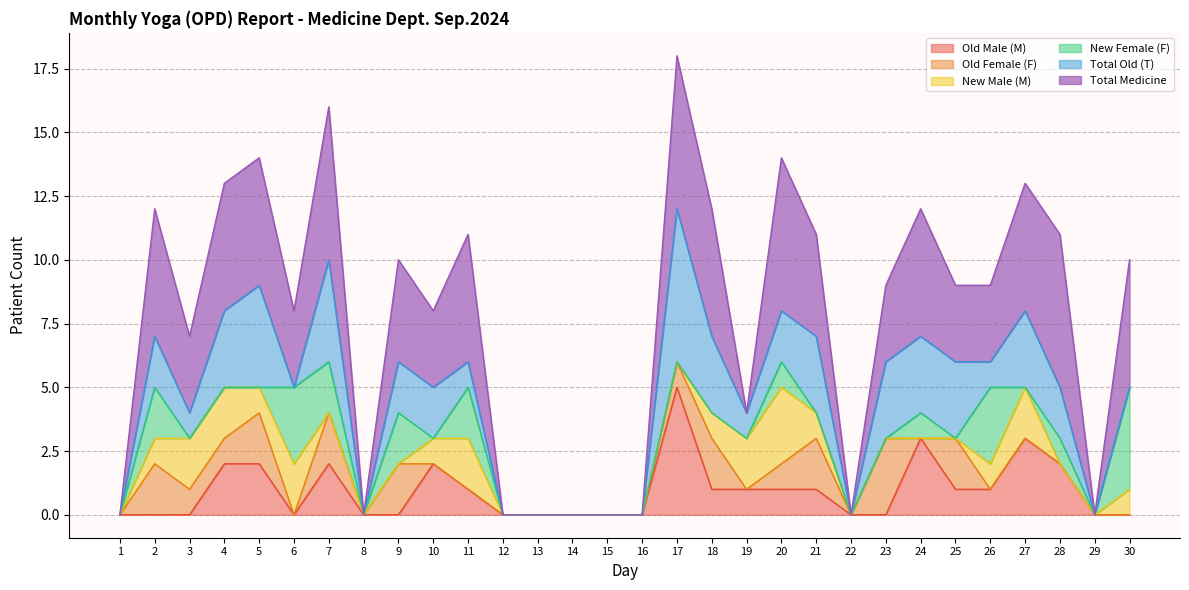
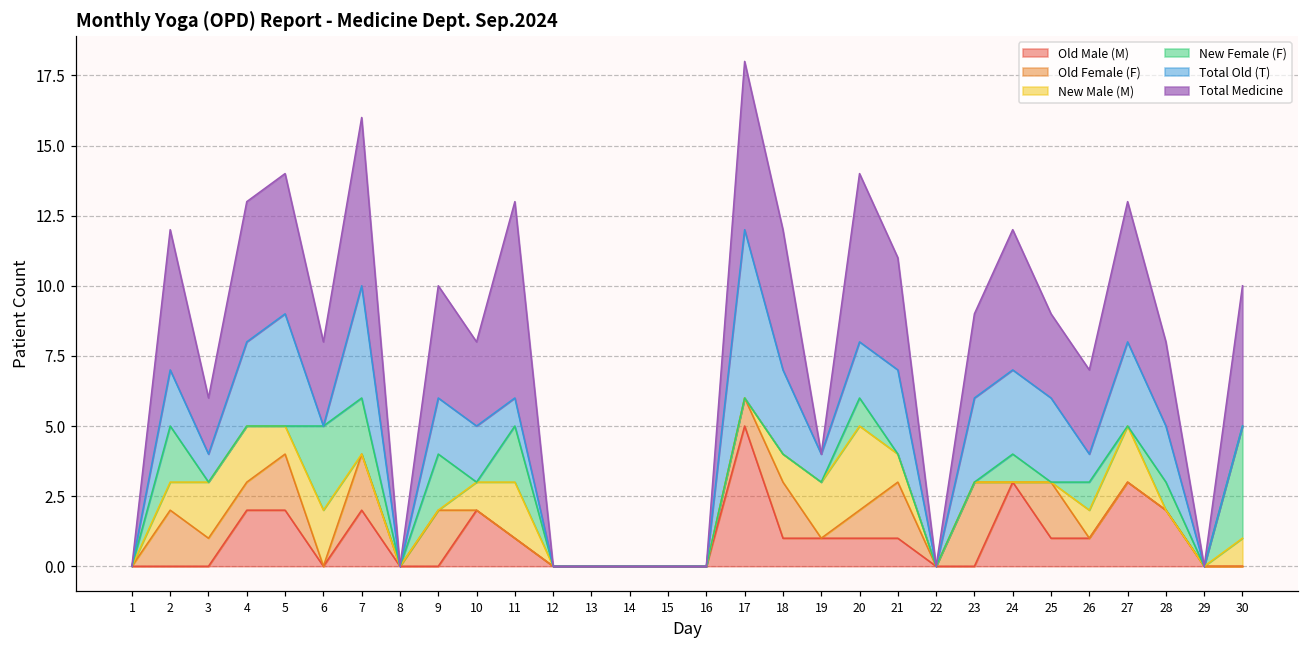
Total Medicine, 3: 3 -> 2
Total Medicine, 11: 5 -> 7
New Female (F), 26: 3 -> 1
Total Medicine, 28: 6 -> 3
